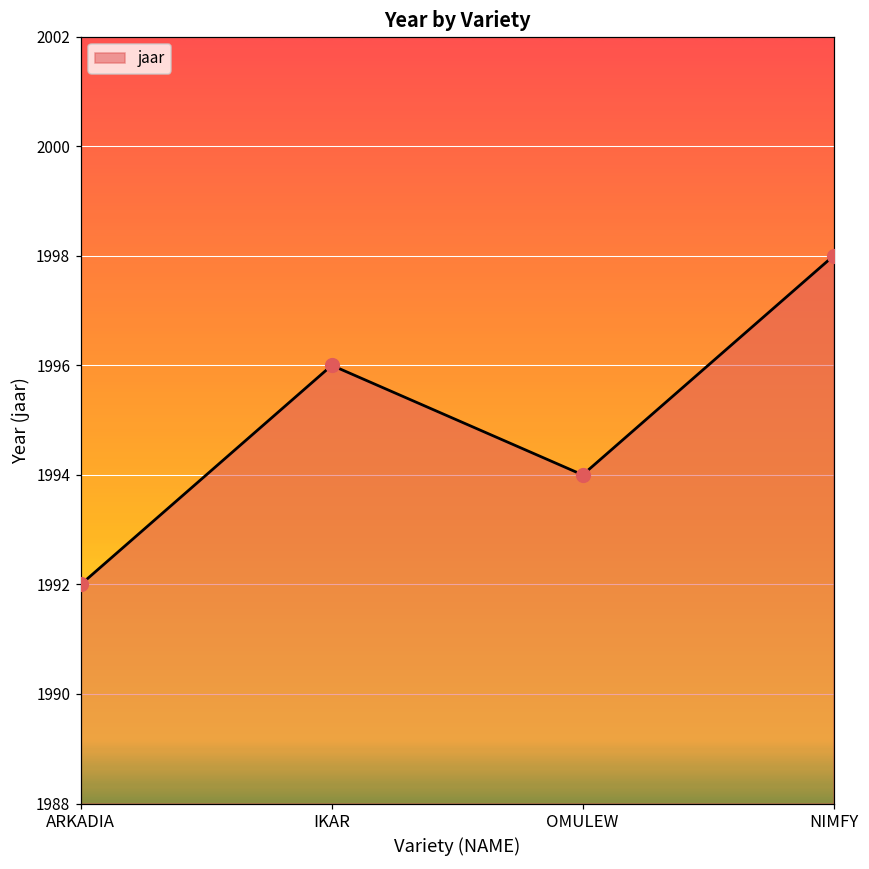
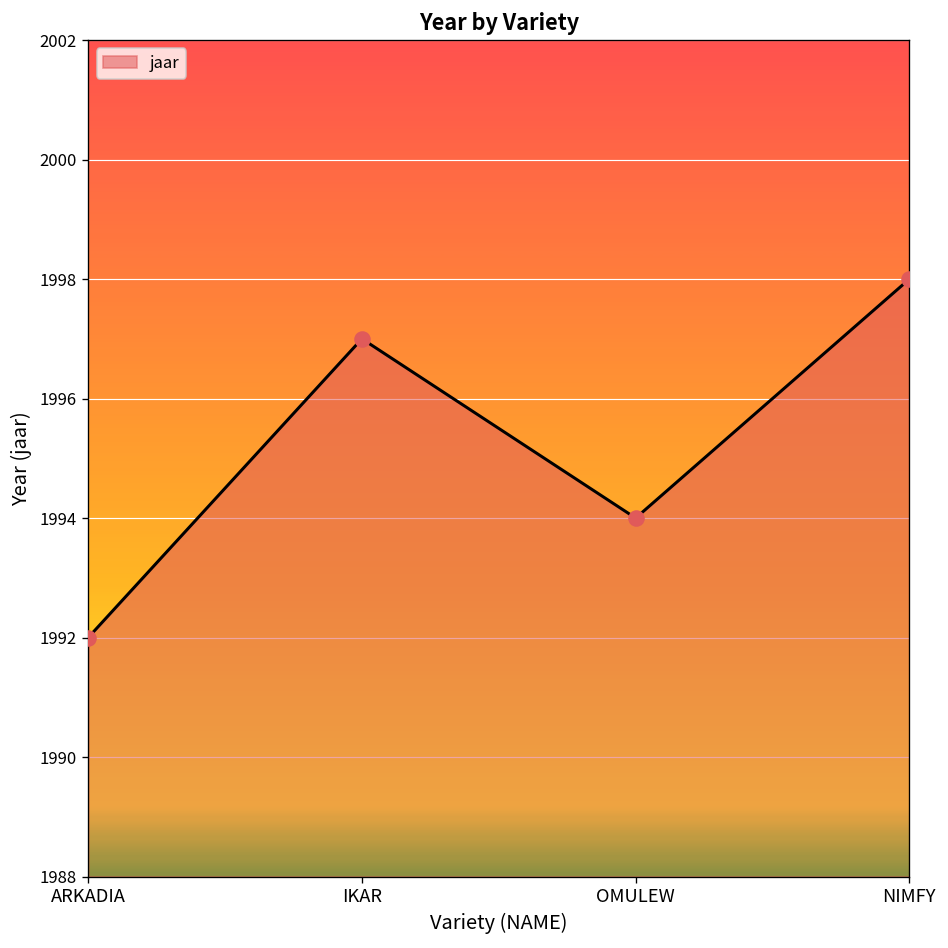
IKAR: 1996 -> 1997
